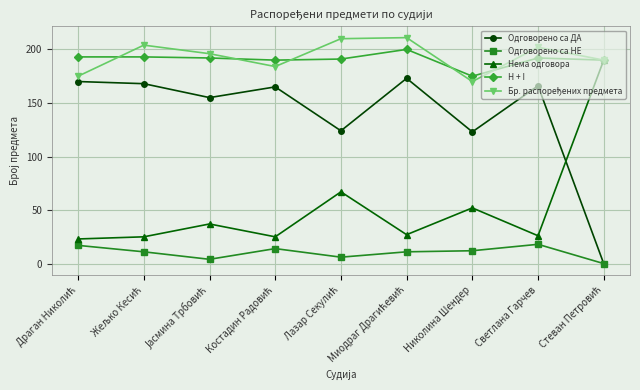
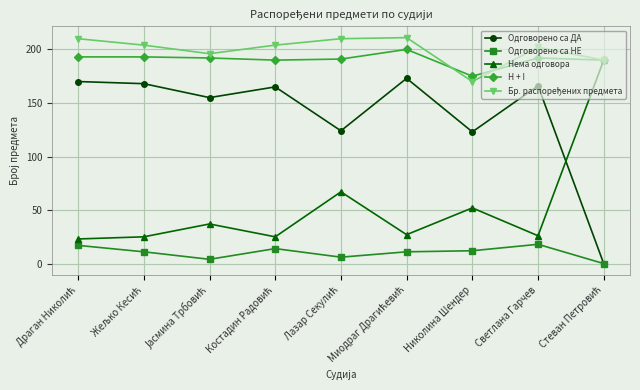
Бр. распоређених предмета, Драган Николић: 175 -> 210
Бр. распоређених предмета, Костадин Радовић: 184 -> 204
